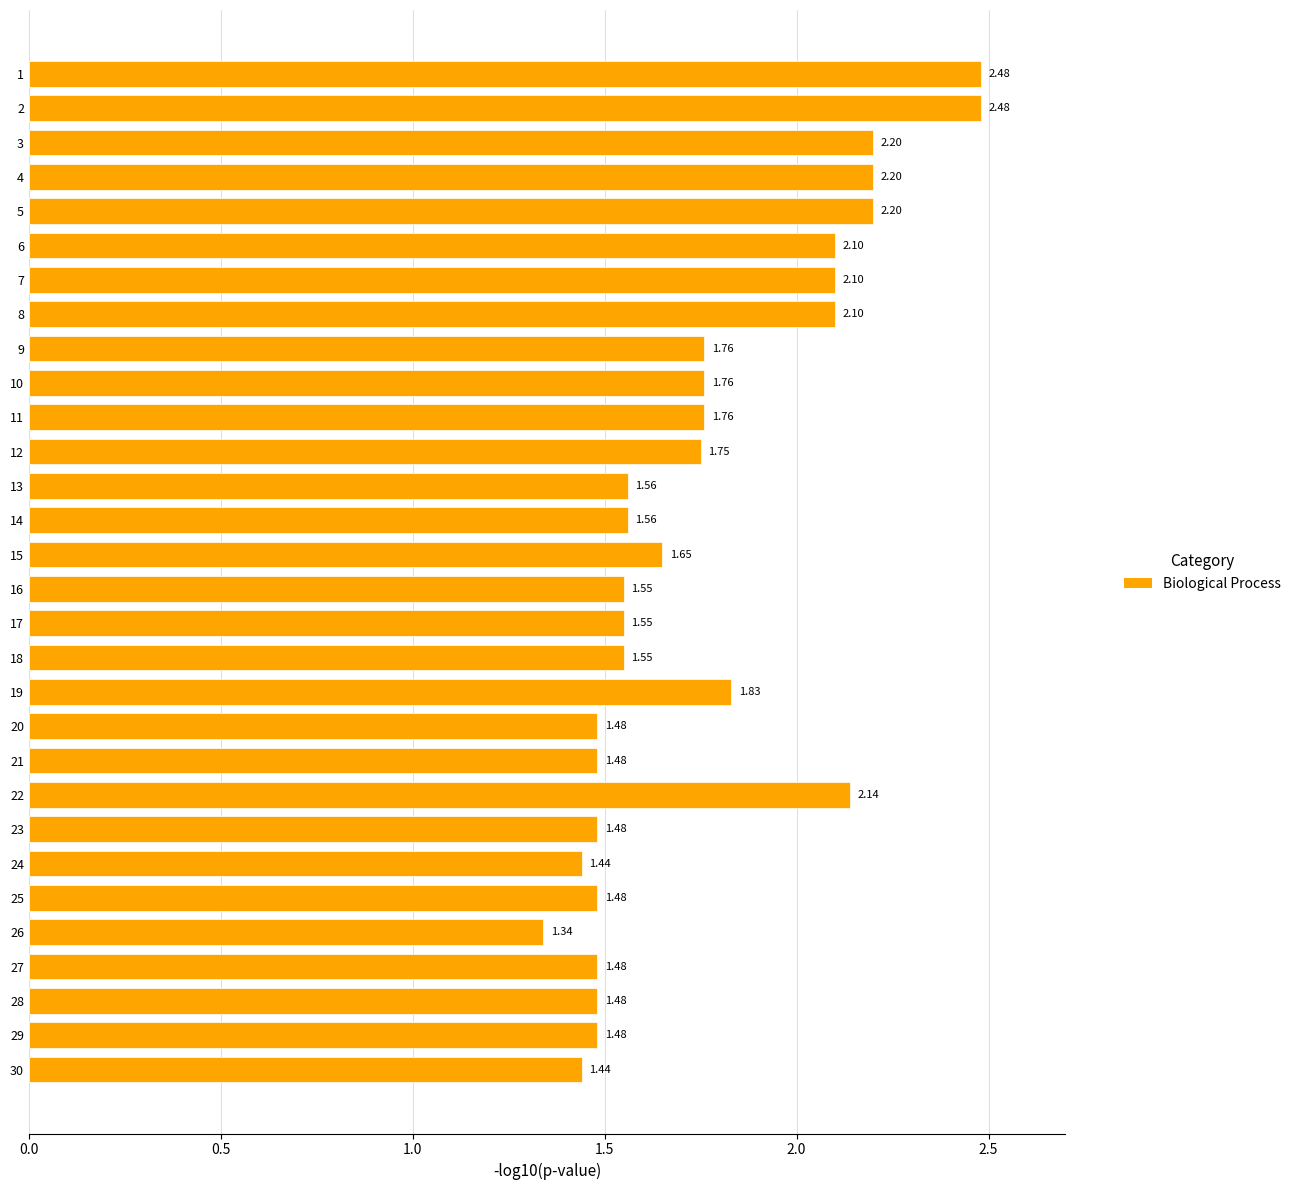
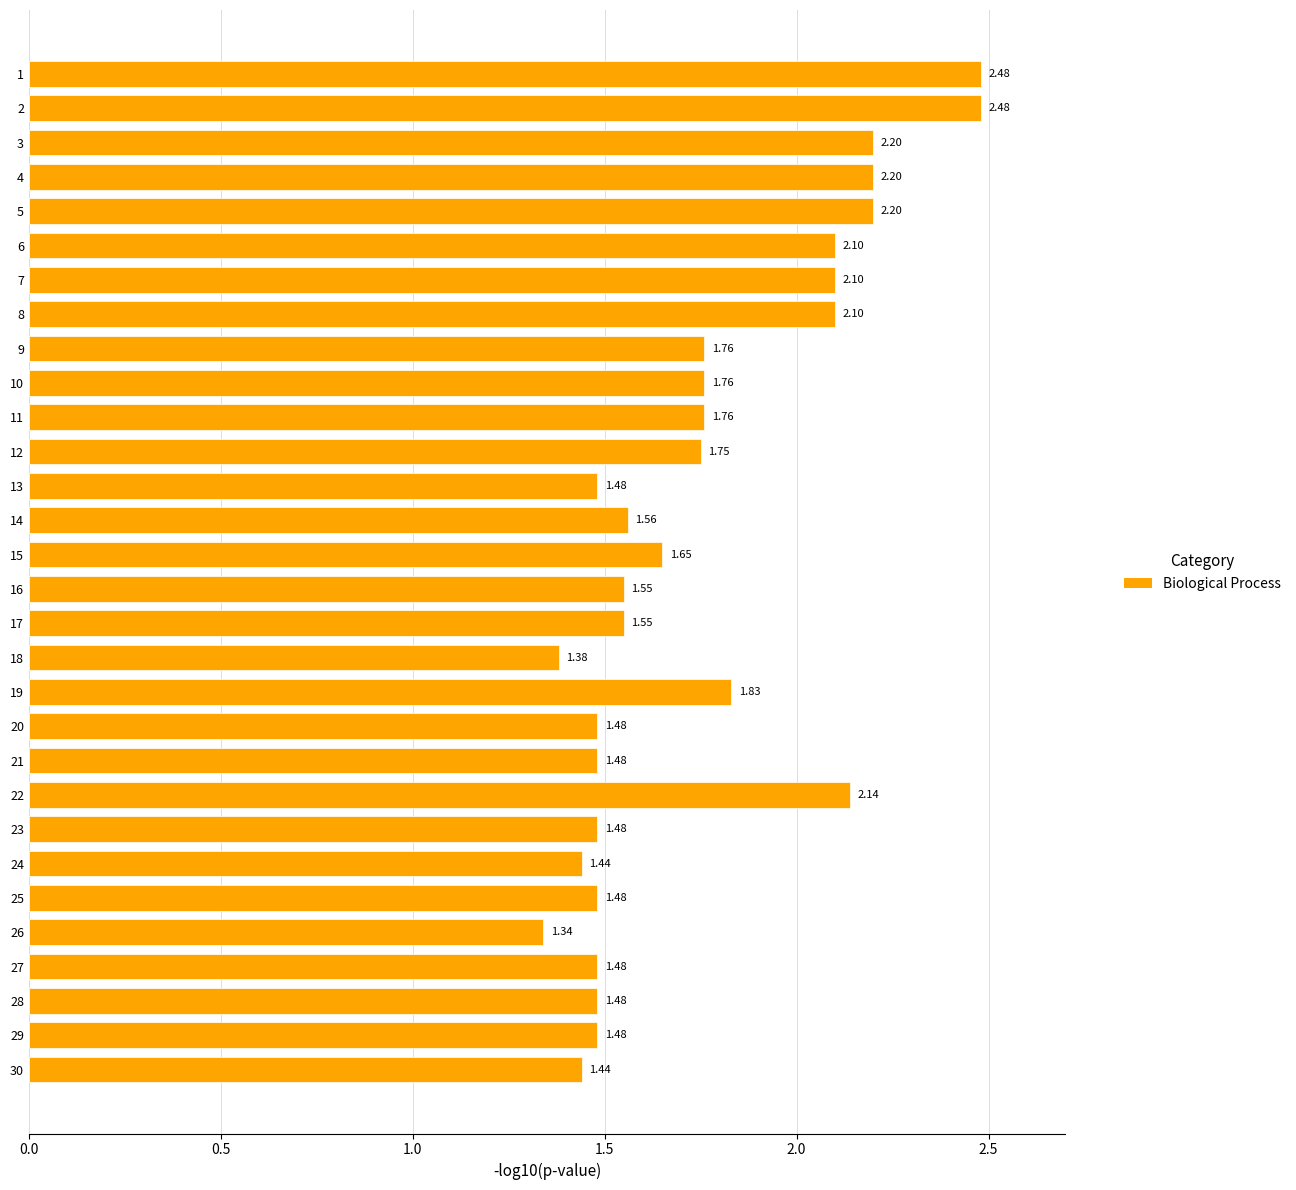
13: 1.56 -> 1.48
18: 1.55 -> 1.38
